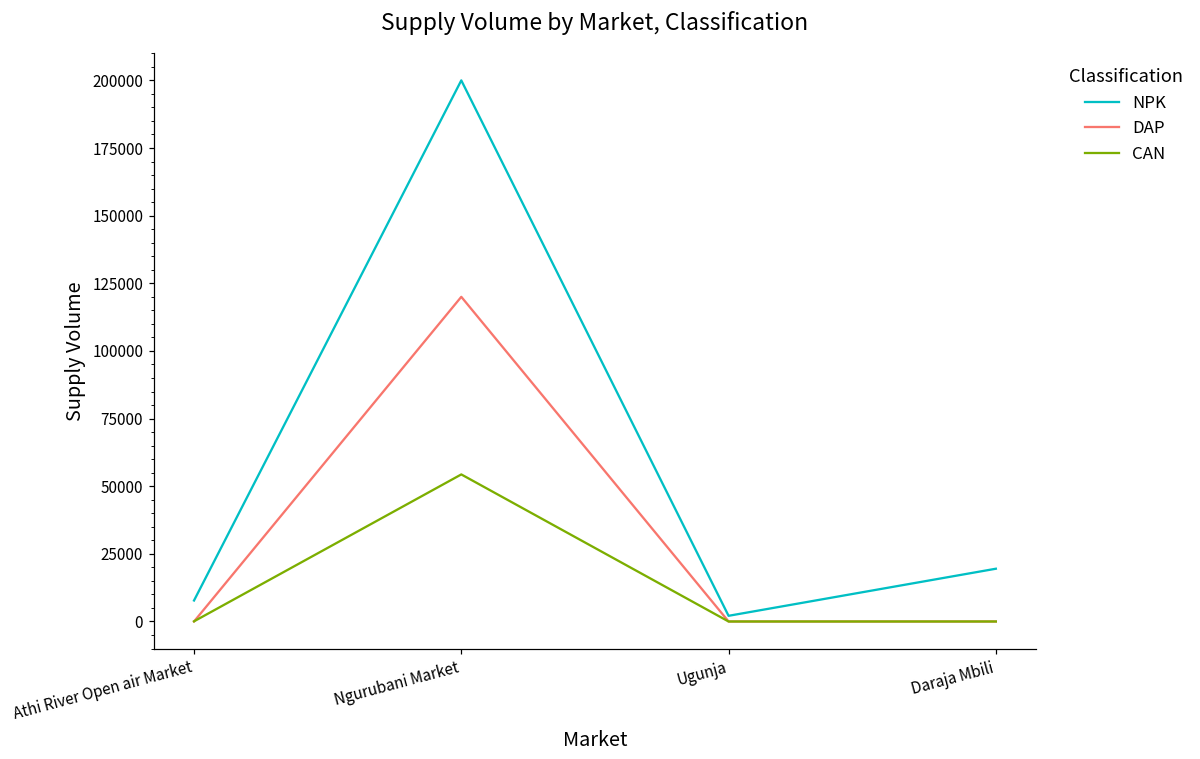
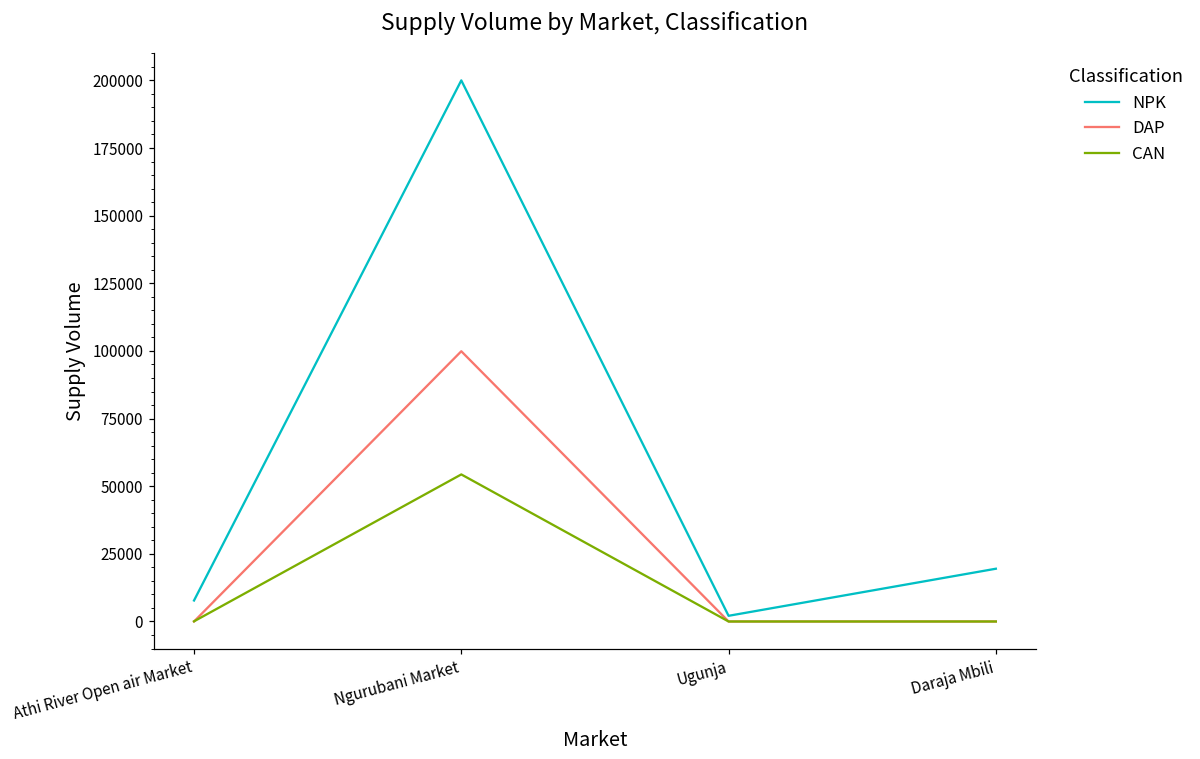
DAP, Ngurubani Market: 120000 -> 100000
